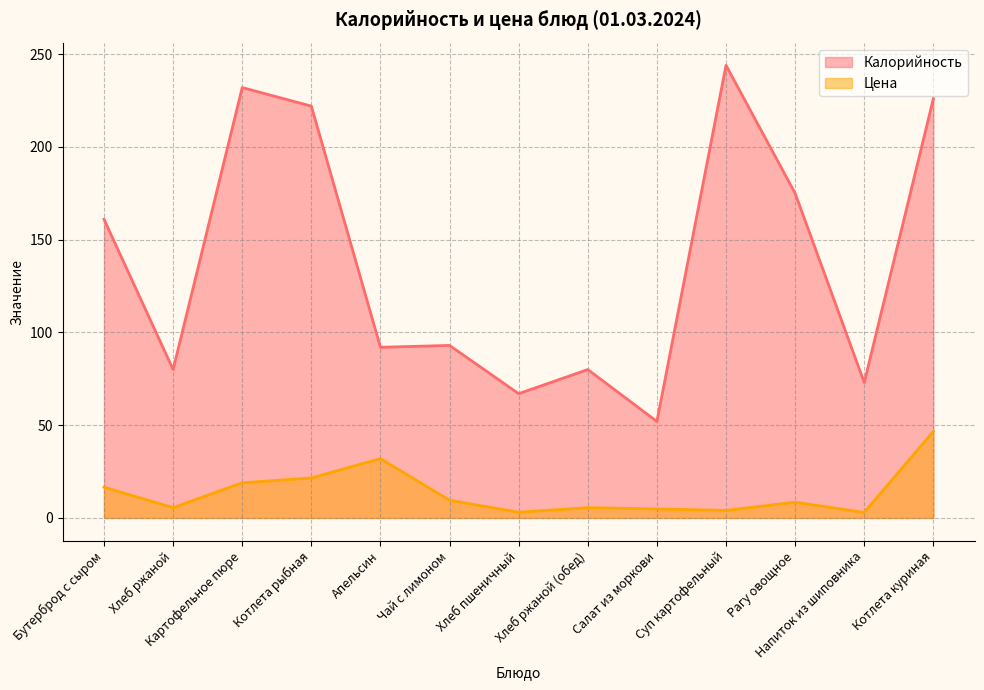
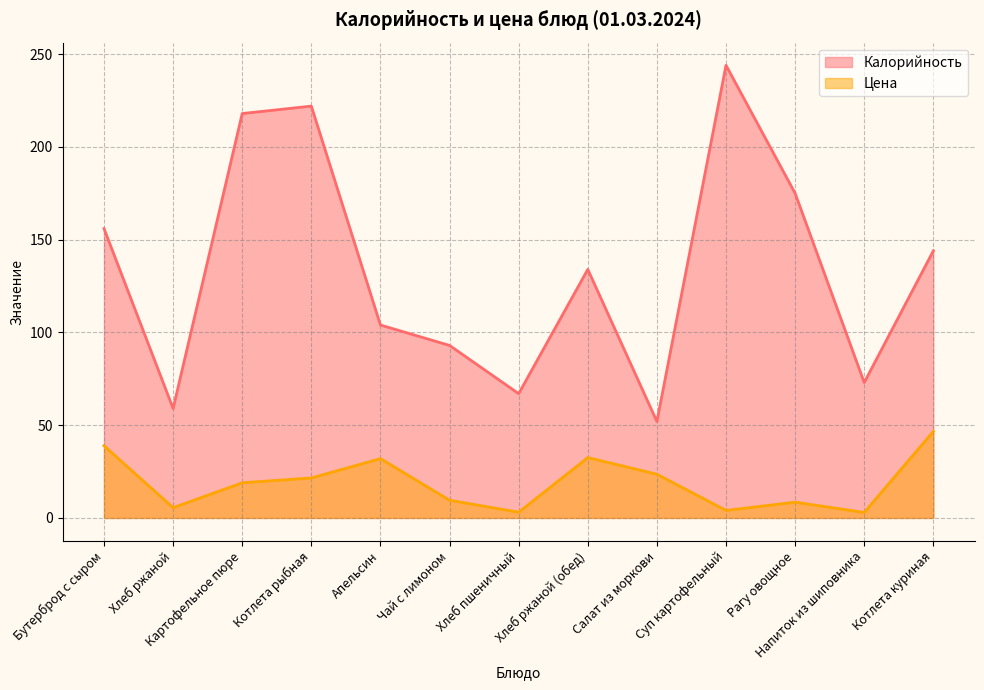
Калорийность, Бутерброд с сыром: 161 -> 156
Цена, Бутерброд с сыром: 17 -> 39
Калорийность, Хлеб ржаной: 80 -> 59
Калорийность, Картофельное пюре: 232 -> 218
Калорийность, Апельсин: 92 -> 104
Калорийность, Хлеб ржаной (обед): 80 -> 134
Цена, Хлеб ржаной (обед): 6 -> 33
Цена, Салат из моркови: 5 -> 24
Калорийность, Котлета куриная: 226 -> 144
